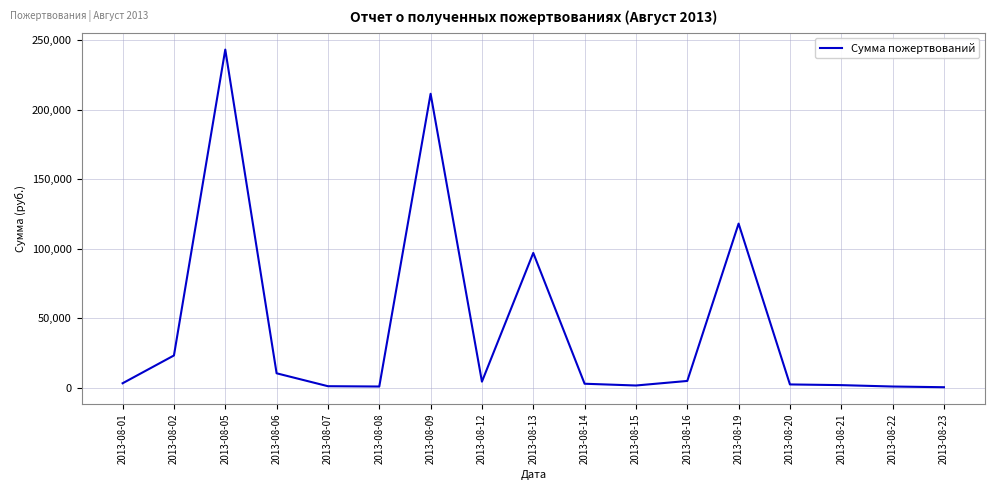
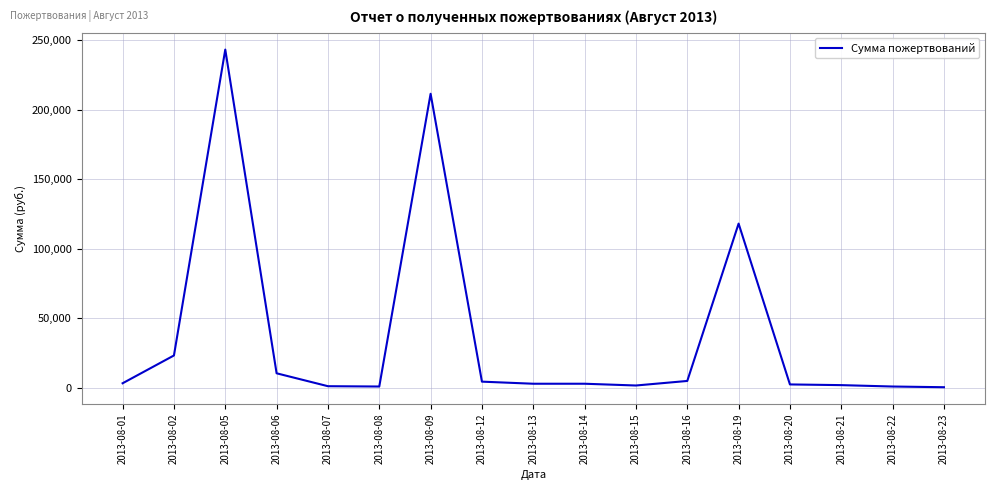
2013-08-13: 97,000 -> 3,000
